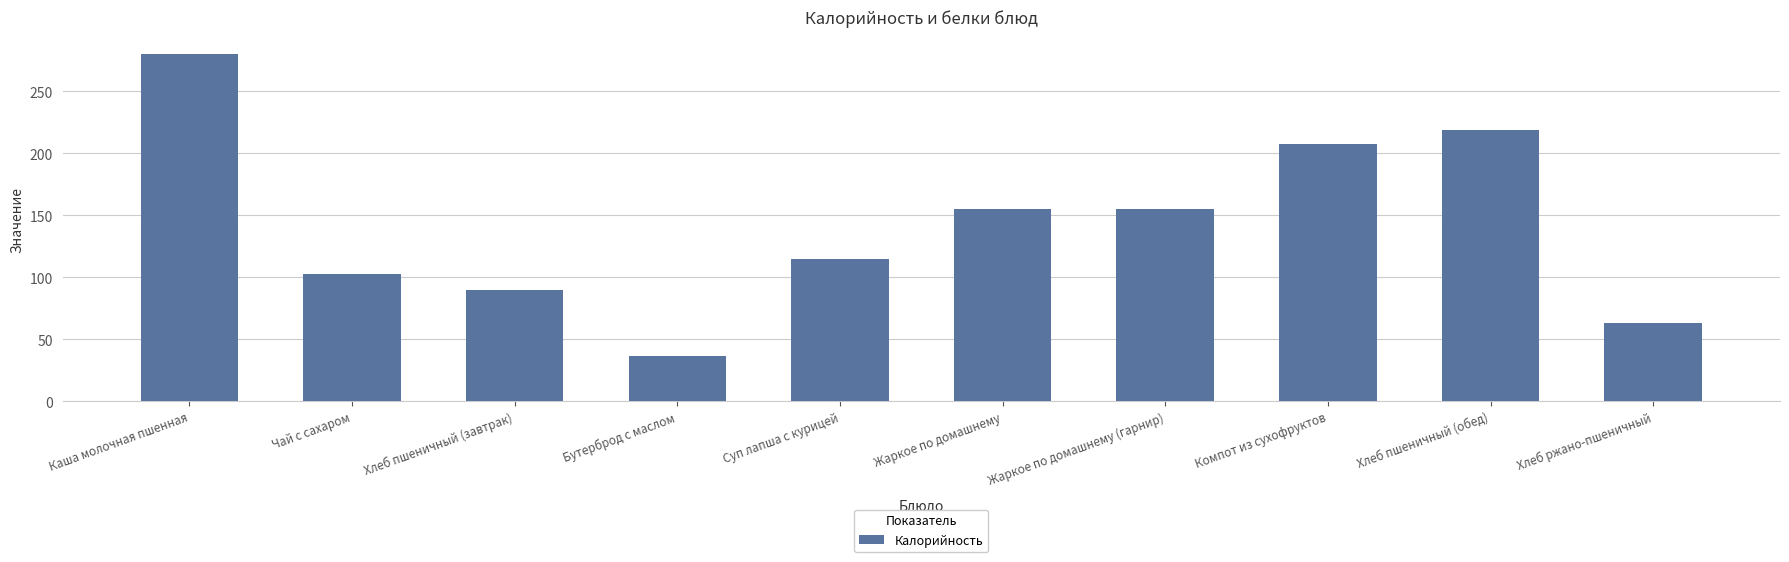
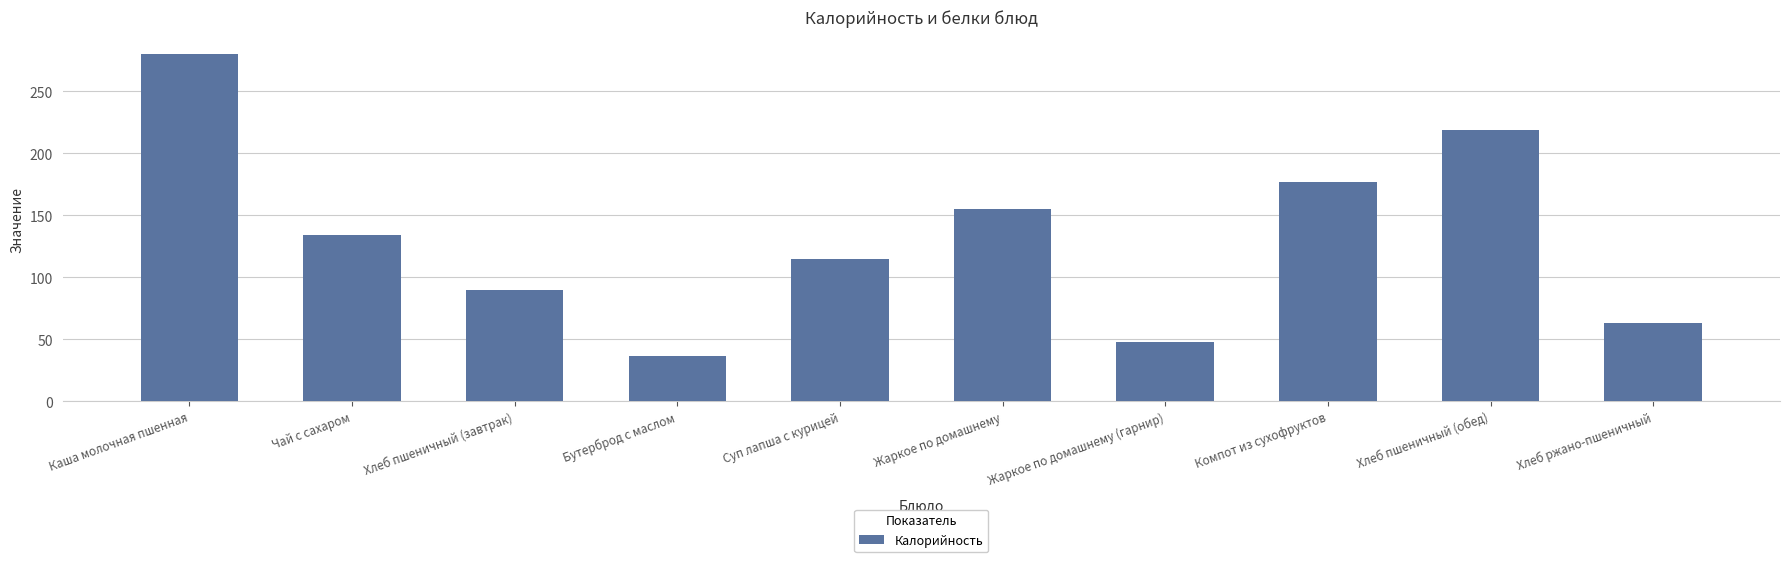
Чай с сахаром: 103 -> 134
Жаркое по домашнему (гарнир): 155 -> 48
Компот из сухофруктов: 208 -> 177
